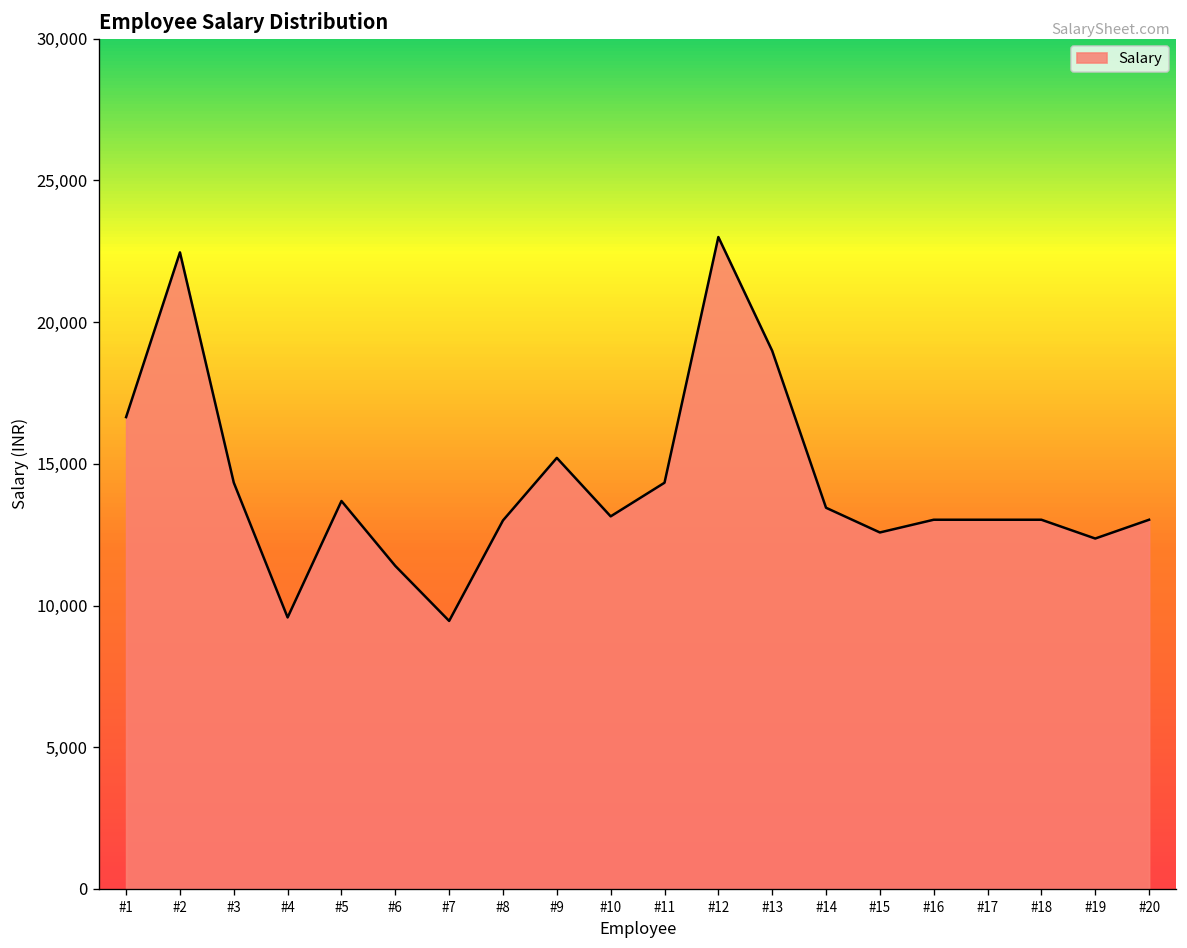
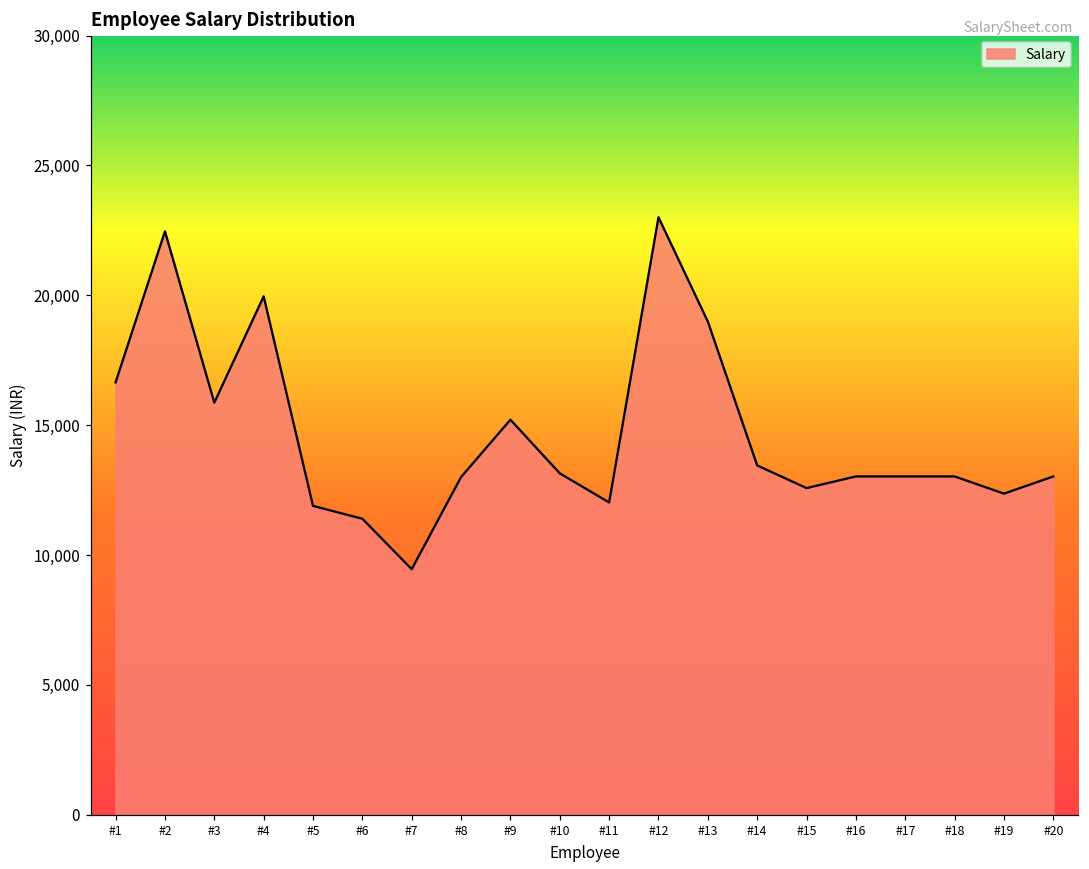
#3: 14,300 -> 15,900
#4: 9,600 -> 20,000
#5: 13,700 -> 11,900
#11: 14,300 -> 12,000
